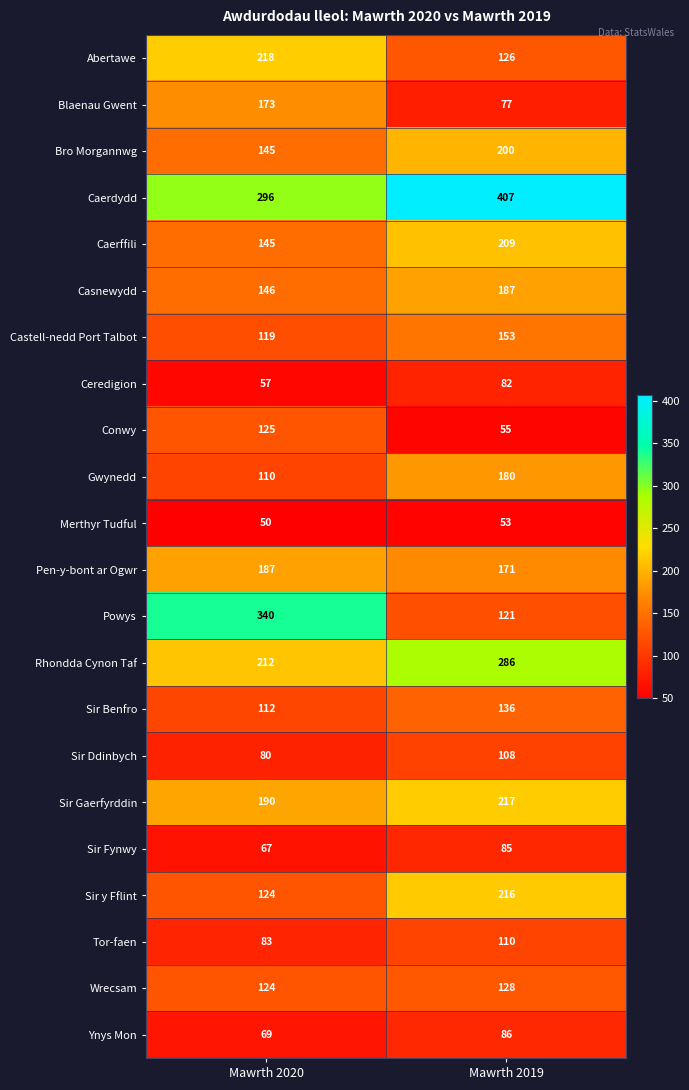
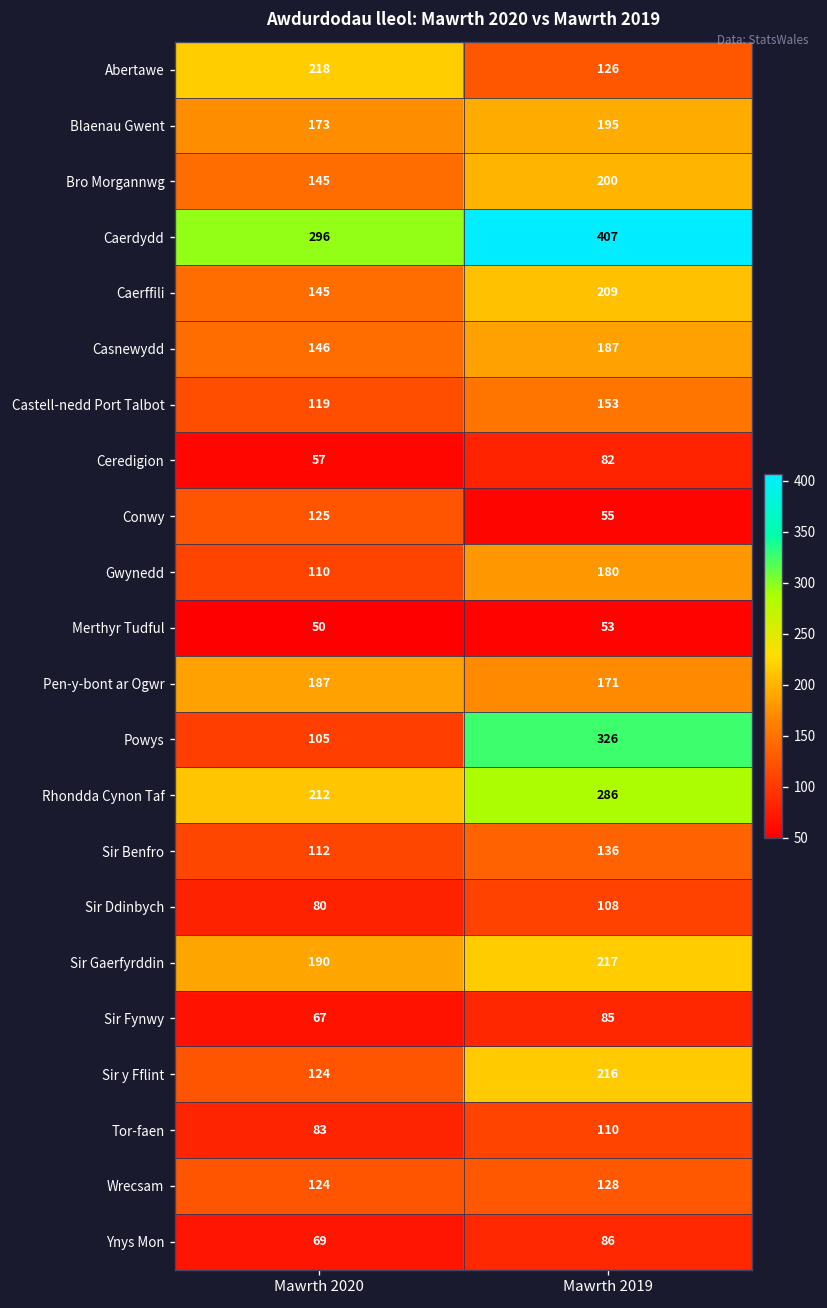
Blaenau Gwent, Mawrth 2019: 77 -> 195
Powys, Mawrth 2020: 340 -> 105
Powys, Mawrth 2019: 121 -> 326
